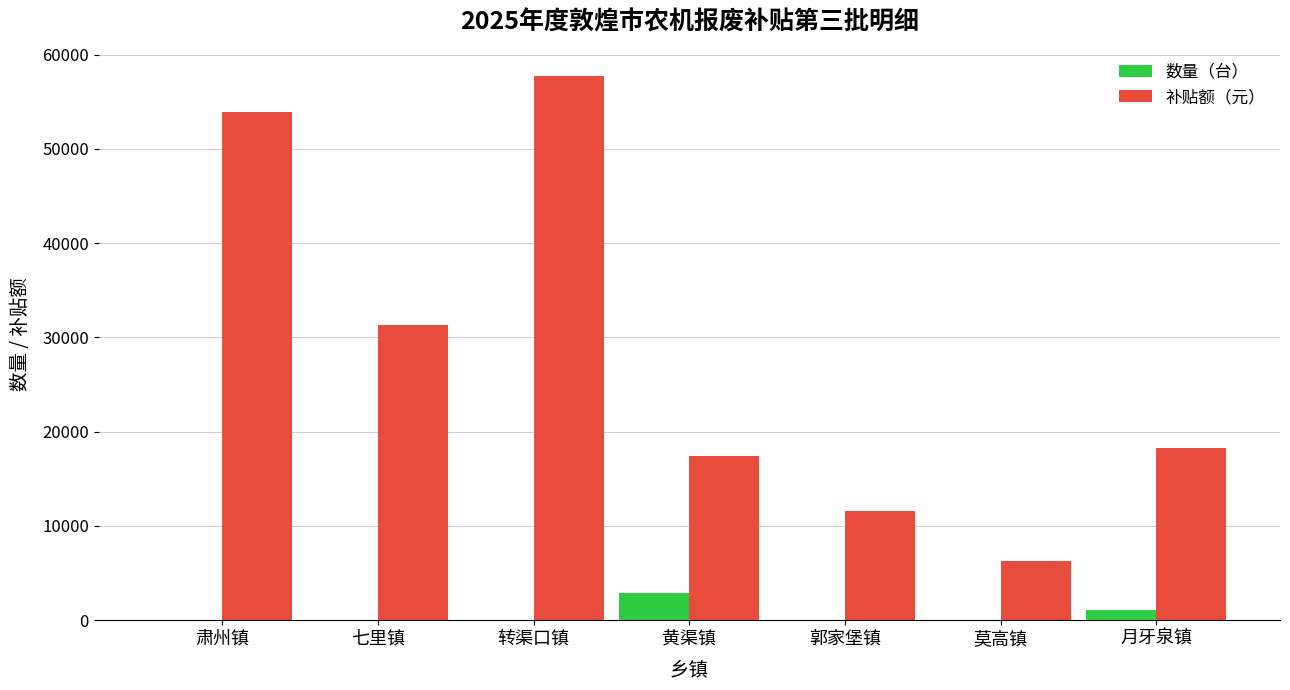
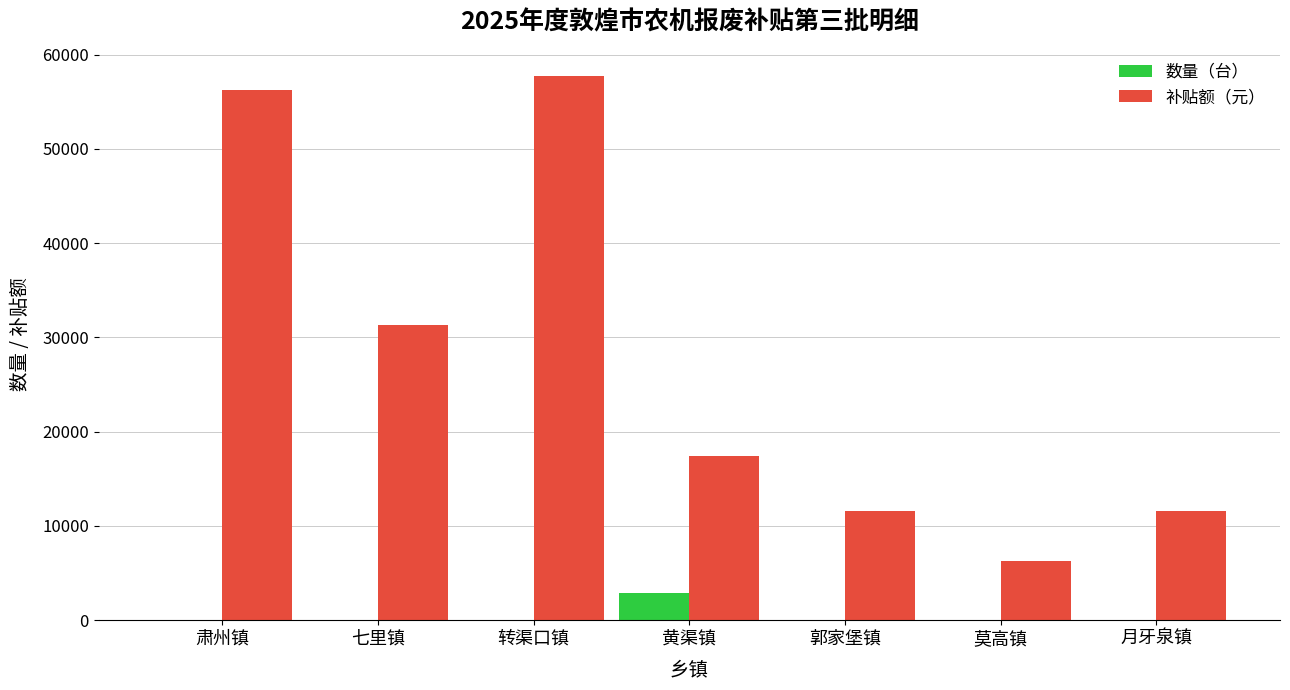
补贴额（元）, 肃州镇: 54000 -> 56000
数量（台）, 月牙泉镇: 1000 -> 0
补贴额（元）, 月牙泉镇: 18000 -> 12000
